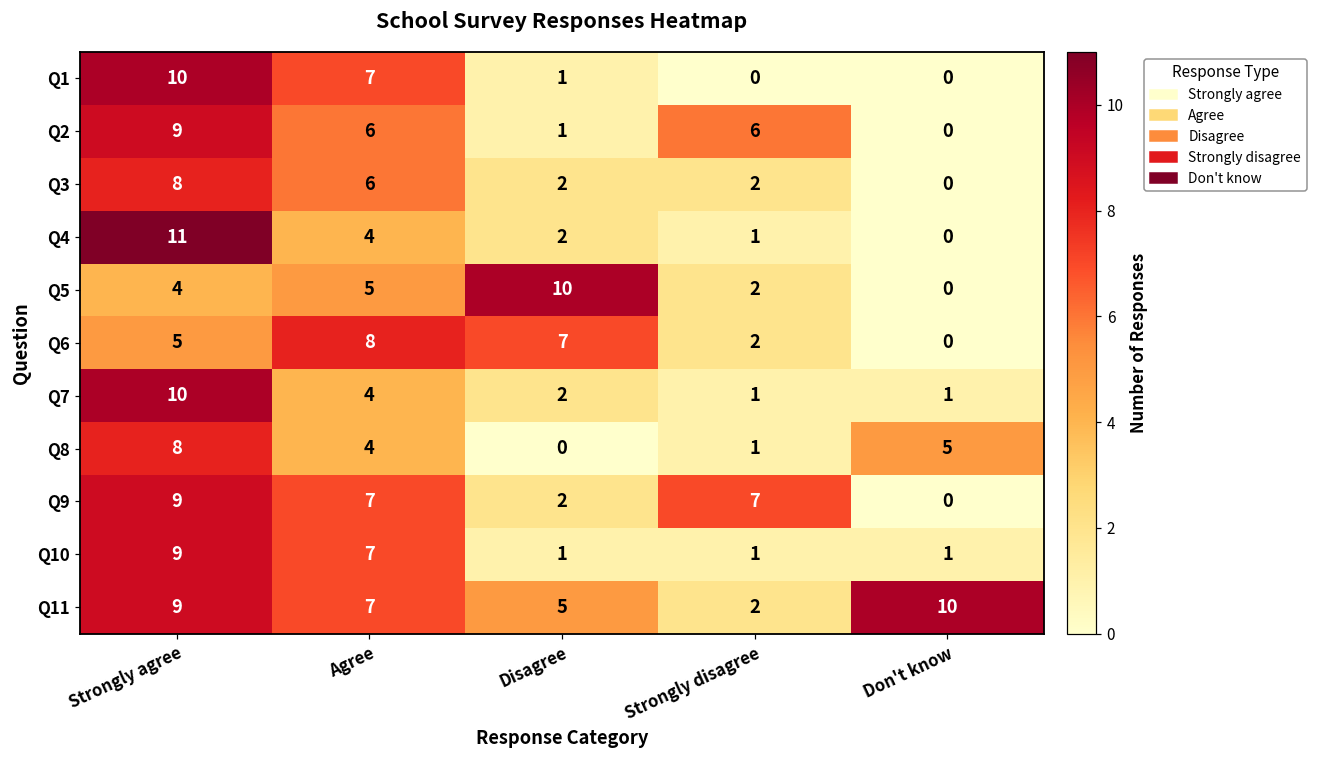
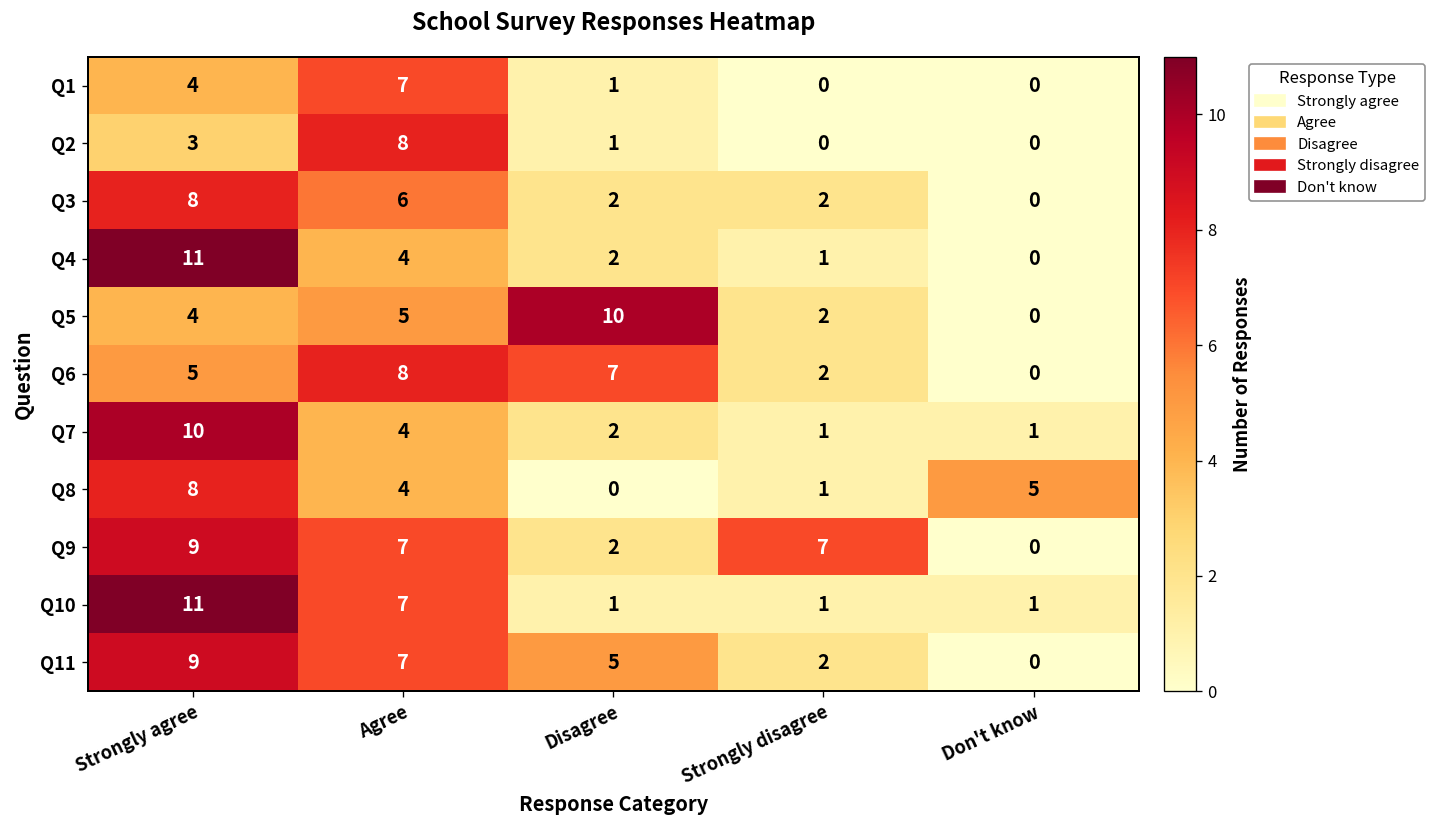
Q1, Strongly agree: 10 -> 4
Q2, Strongly agree: 9 -> 3
Q2, Agree: 6 -> 8
Q2, Strongly disagree: 6 -> 0
Q10, Strongly agree: 9 -> 11
Q11, Don't know: 10 -> 0
